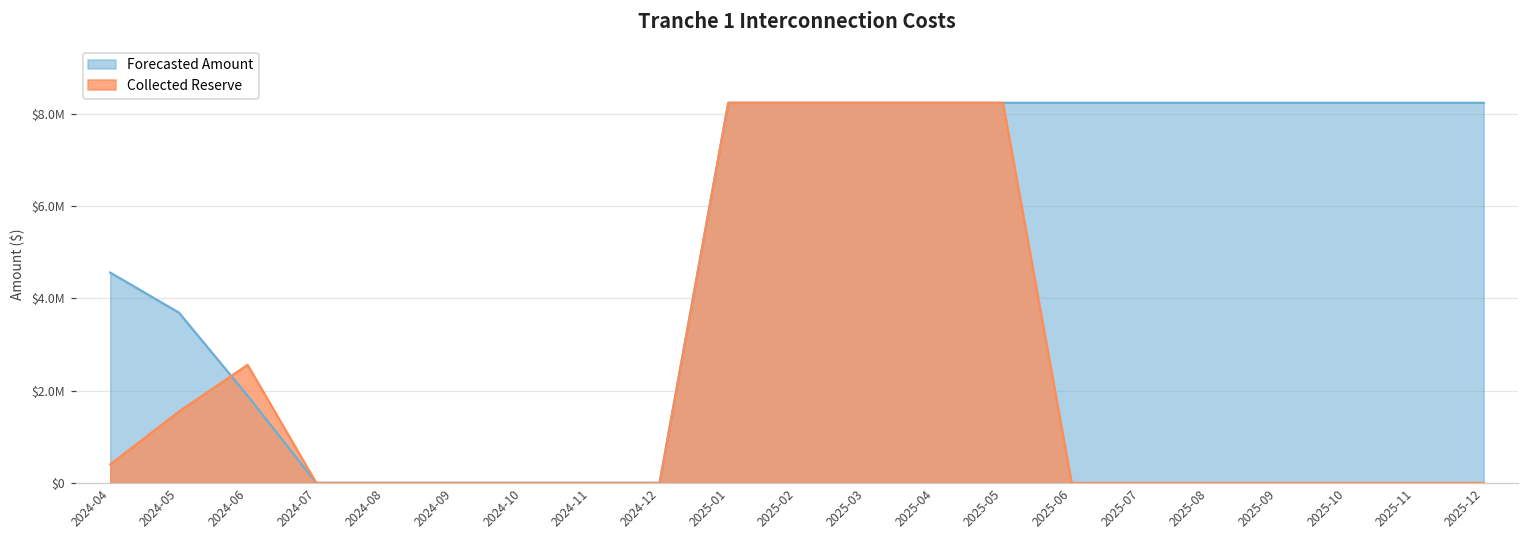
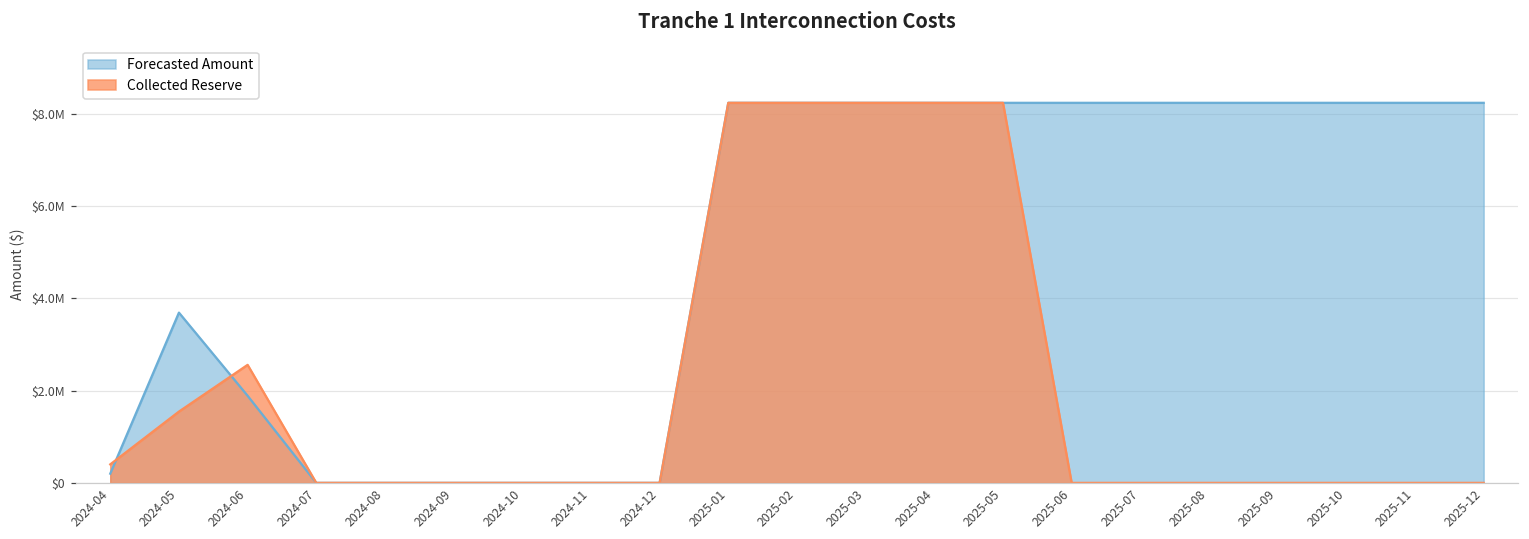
Forecasted Amount, 2024-04: $4600000 -> $200000
